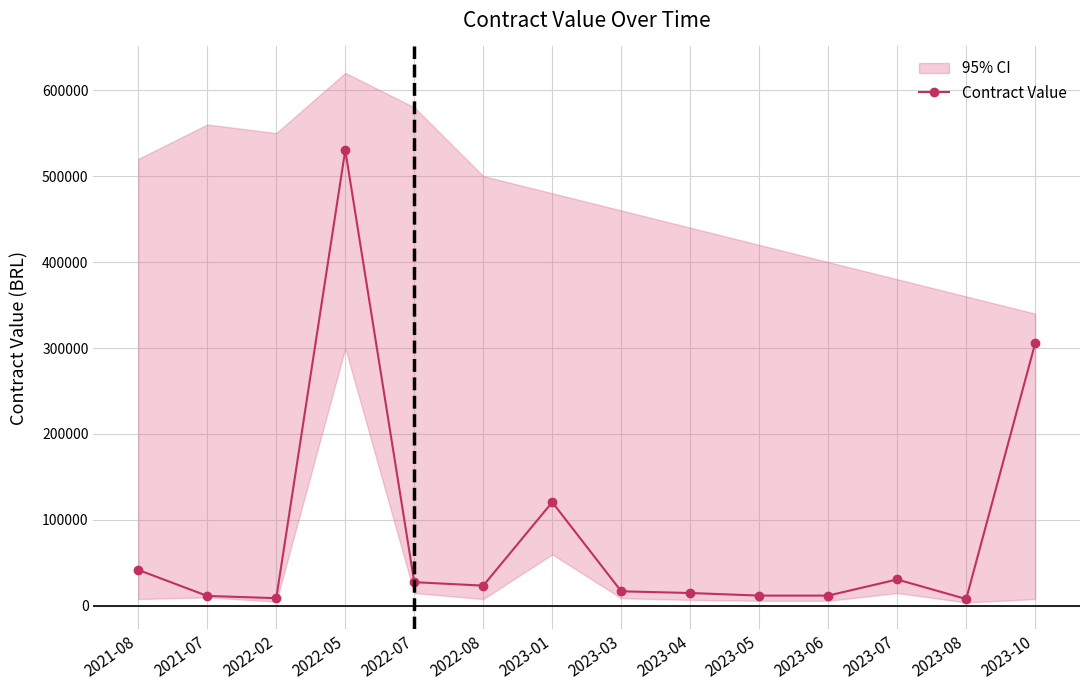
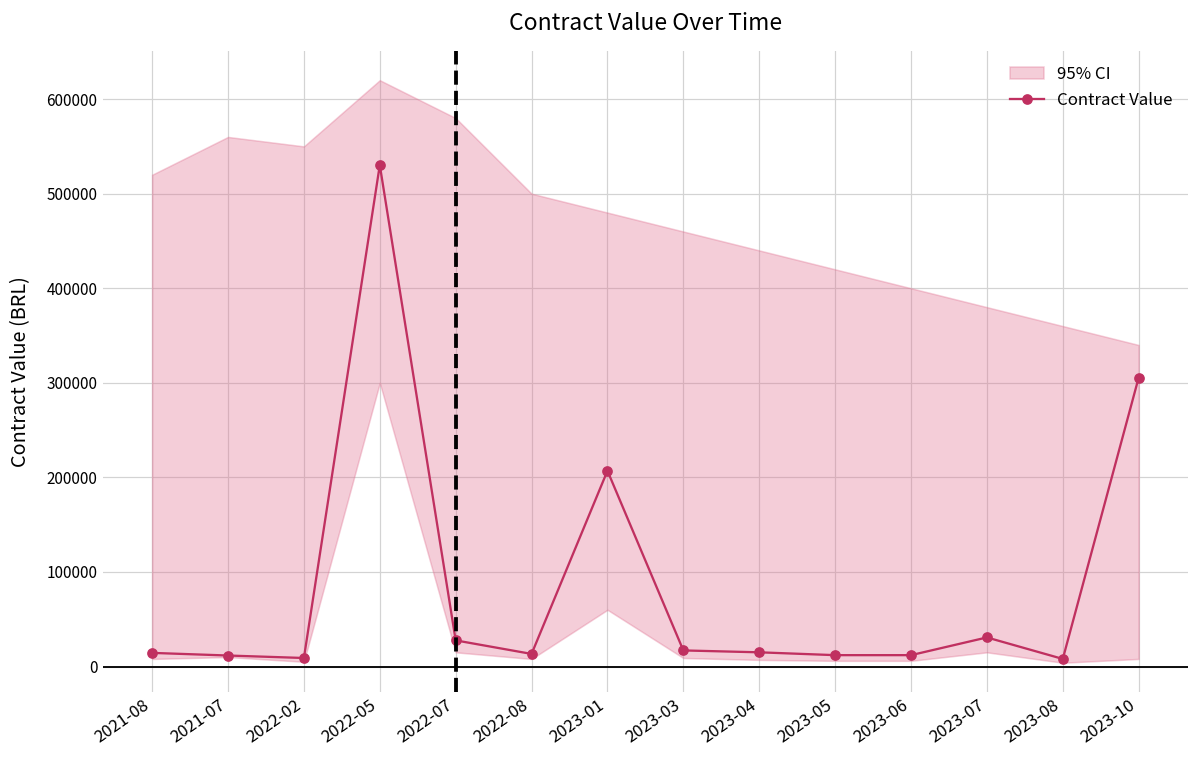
Contract Value, 2021-08: 40000 -> 10000
Contract Value, 2022-08: 20000 -> 10000
Contract Value, 2023-01: 120000 -> 210000
